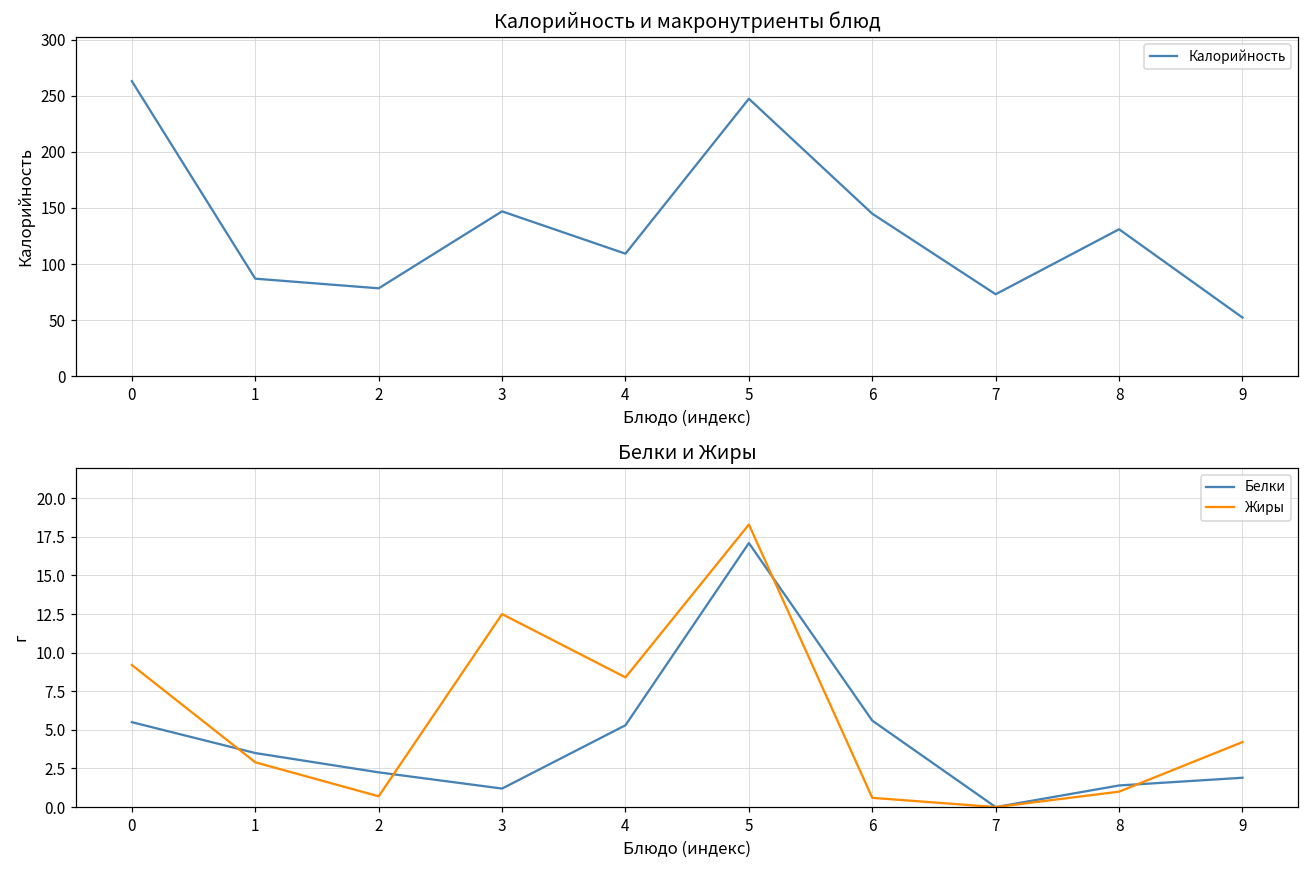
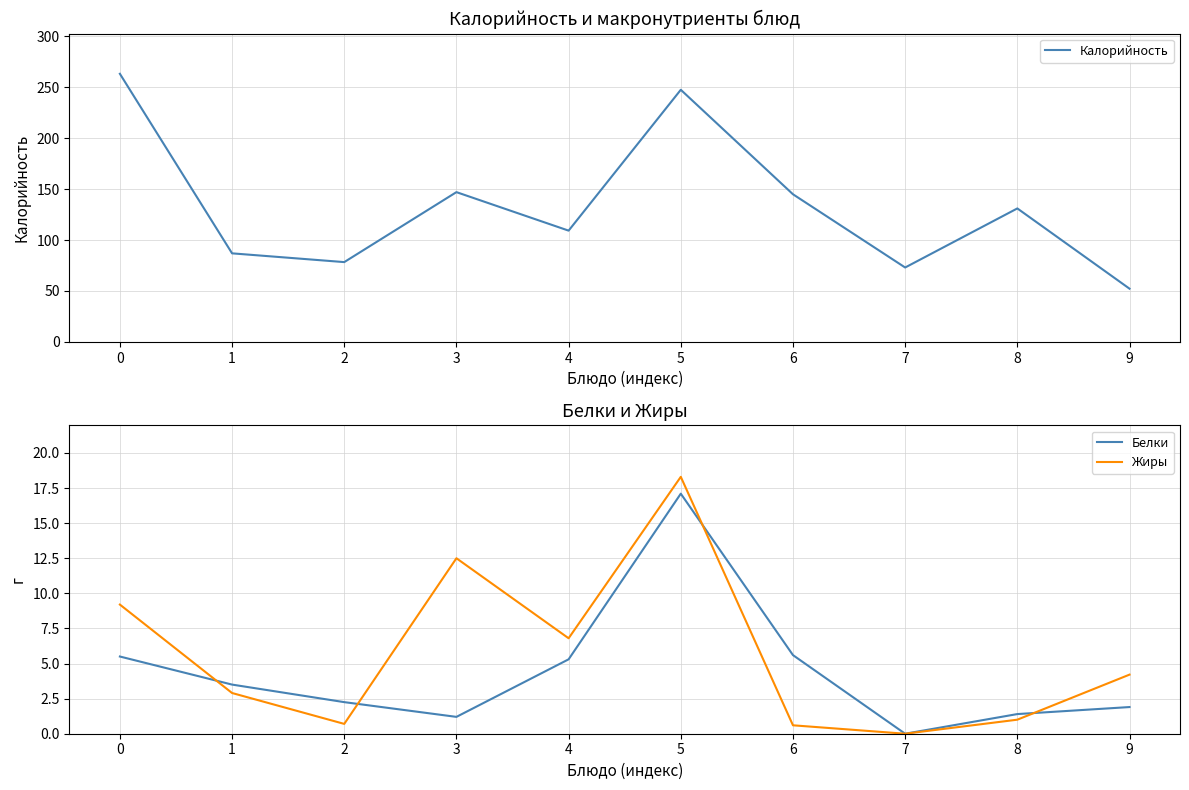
Белки и Жиры, Жиры, 4: 8.4 -> 6.8
